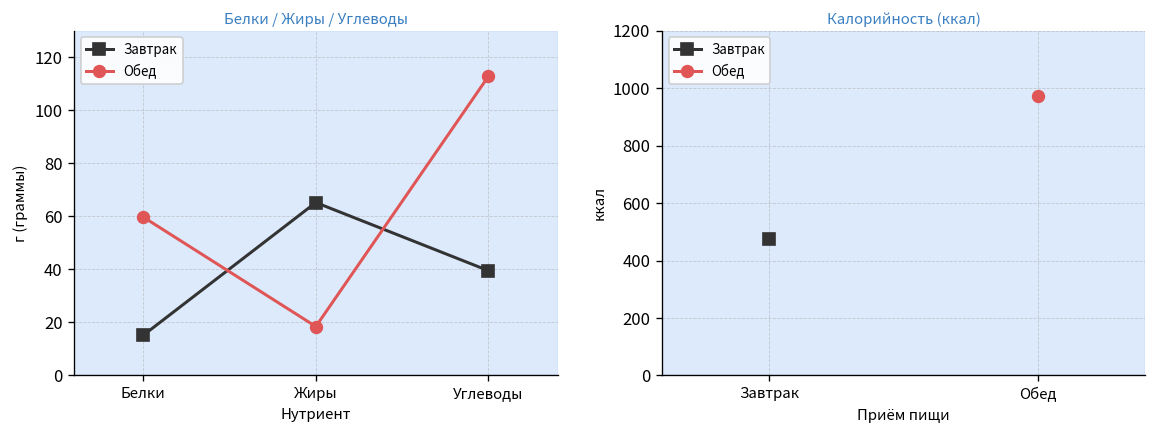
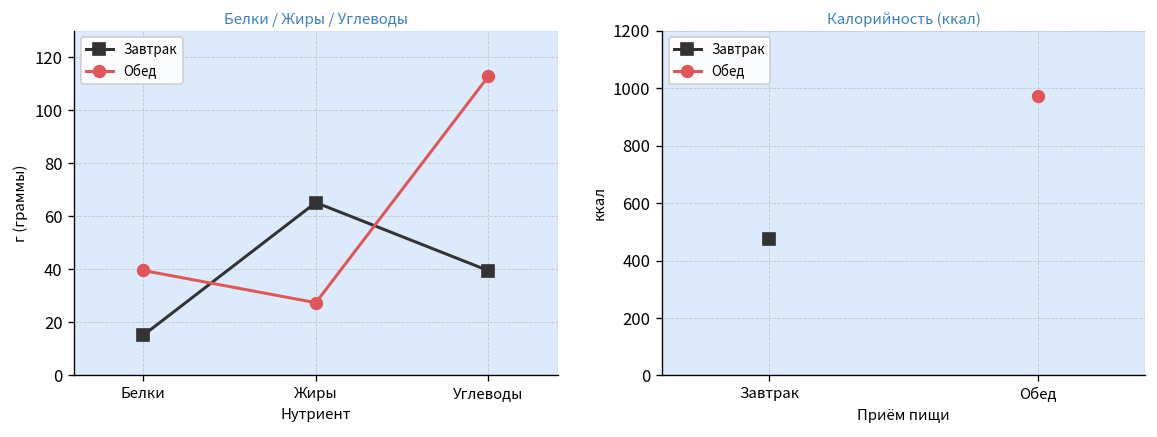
Белки / Жиры / Углеводы, Обед, Белки: 60 -> 40
Белки / Жиры / Углеводы, Обед, Жиры: 18 -> 27
